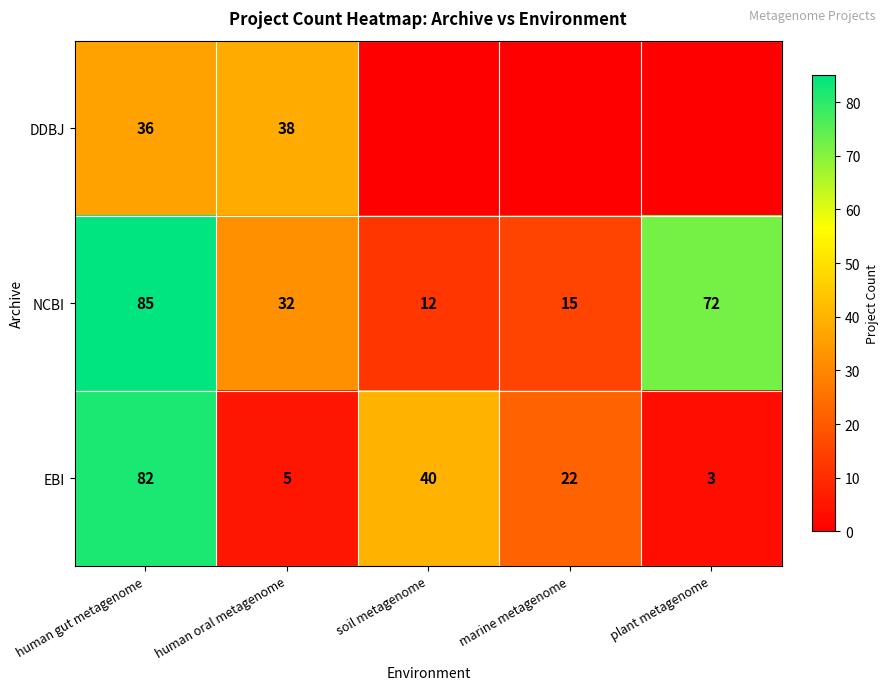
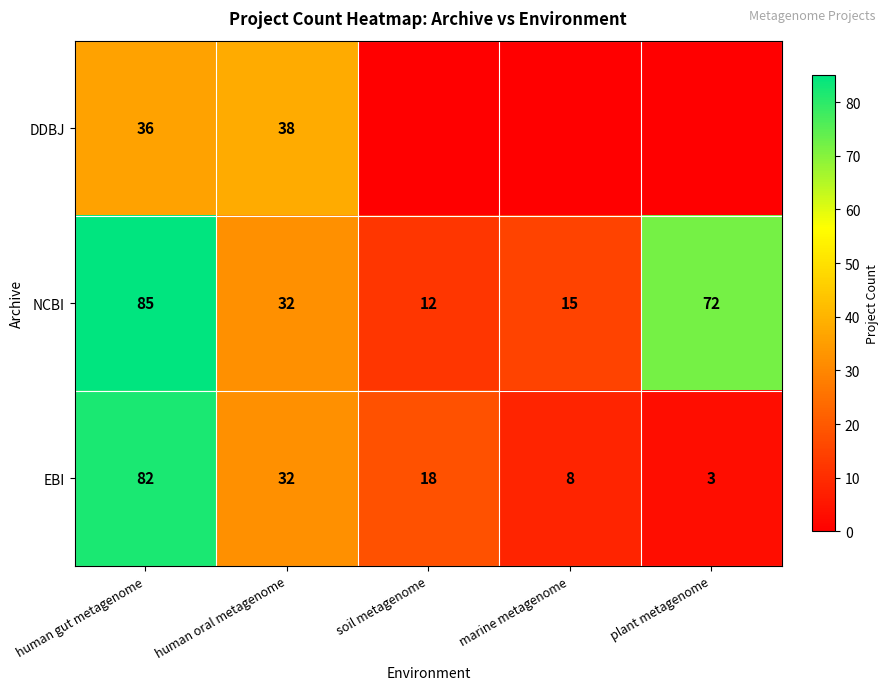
EBI, human oral metagenome: 5 -> 32
EBI, soil metagenome: 40 -> 18
EBI, marine metagenome: 22 -> 8
